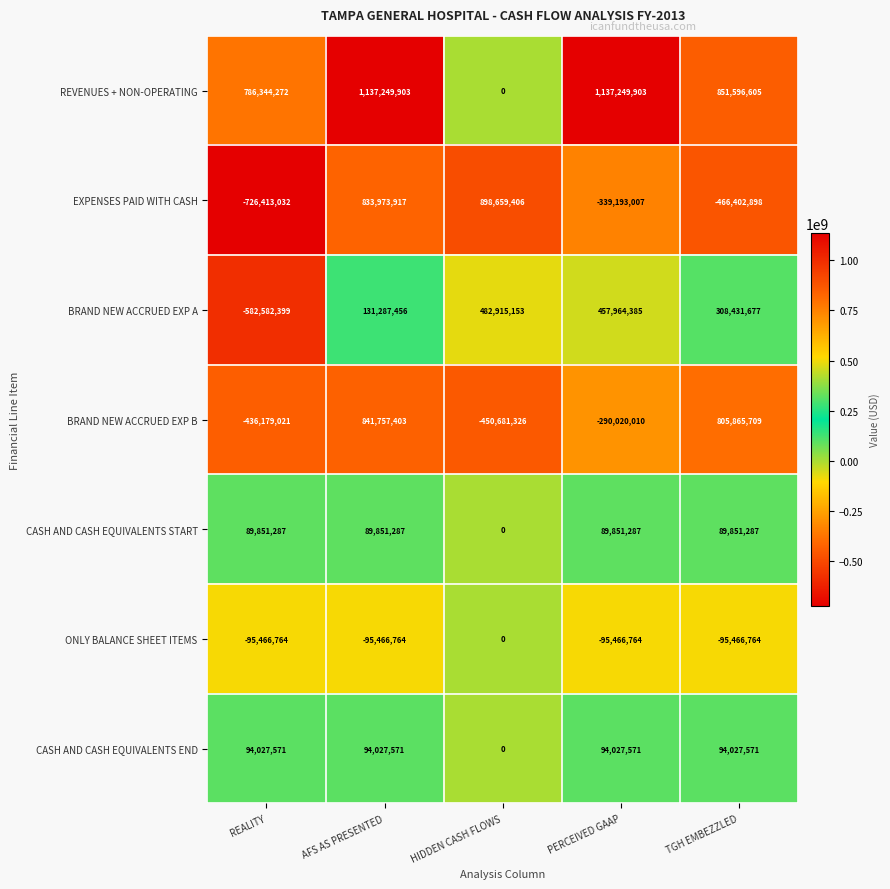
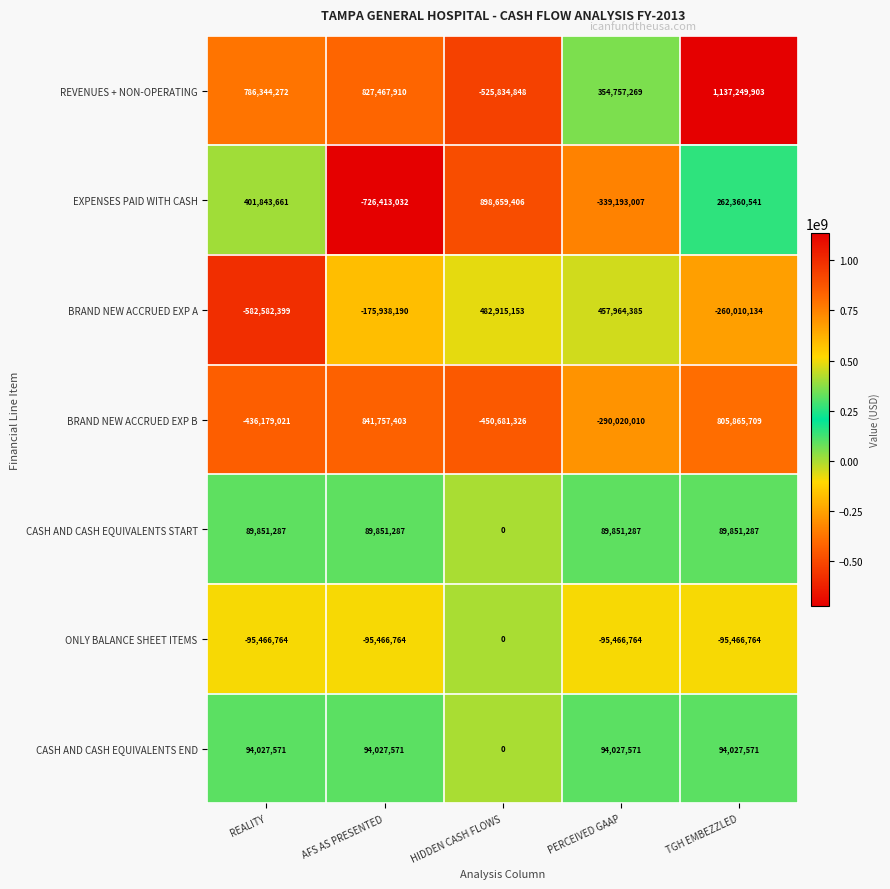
REVENUES + NON-OPERATING, AFS AS PRESENTED: 1,137,249,903 -> 827,467,910
REVENUES + NON-OPERATING, HIDDEN CASH FLOWS: 0 -> -525,834,848
REVENUES + NON-OPERATING, PERCEIVED GAAP: 1,137,249,903 -> 354,757,269
REVENUES + NON-OPERATING, TGH EMBEZZLED: 851,596,605 -> 1,137,249,903
EXPENSES PAID WITH CASH, REALITY: -726,413,032 -> 401,843,661
EXPENSES PAID WITH CASH, AFS AS PRESENTED: 833,973,917 -> -726,413,032
EXPENSES PAID WITH CASH, TGH EMBEZZLED: -466,402,898 -> 262,360,541
BRAND NEW ACCRUED EXP A, AFS AS PRESENTED: 131,287,456 -> -175,938,190
BRAND NEW ACCRUED EXP A, TGH EMBEZZLED: 308,431,677 -> -260,010,134
